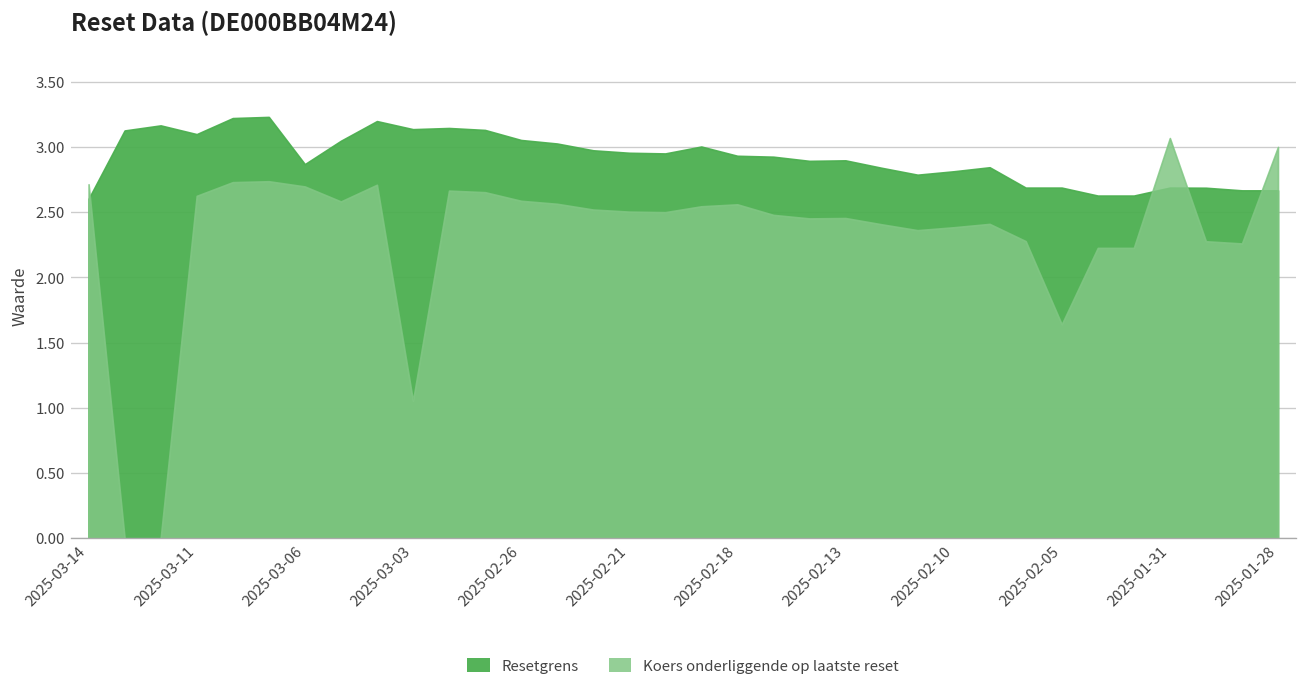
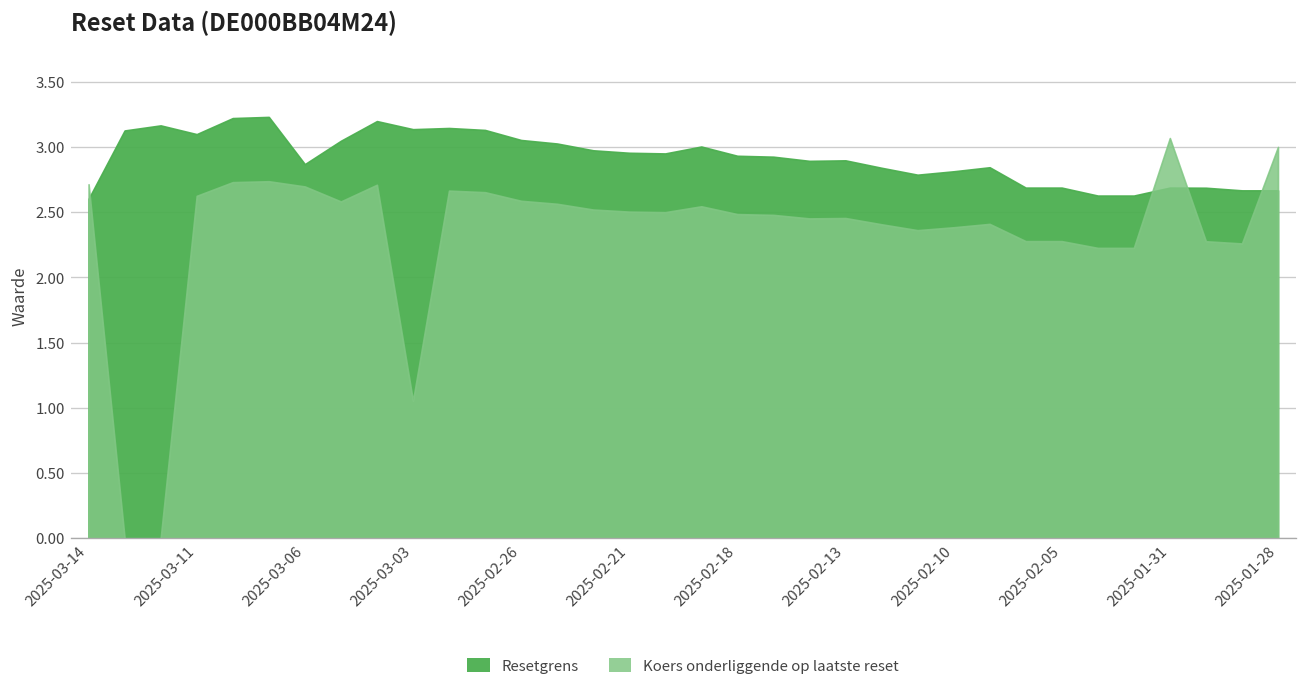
Koers onderliggende op laatste reset, 2025-02-18: 2.56 -> 2.49
Koers onderliggende op laatste reset, 2025-02-05: 1.64 -> 2.28
